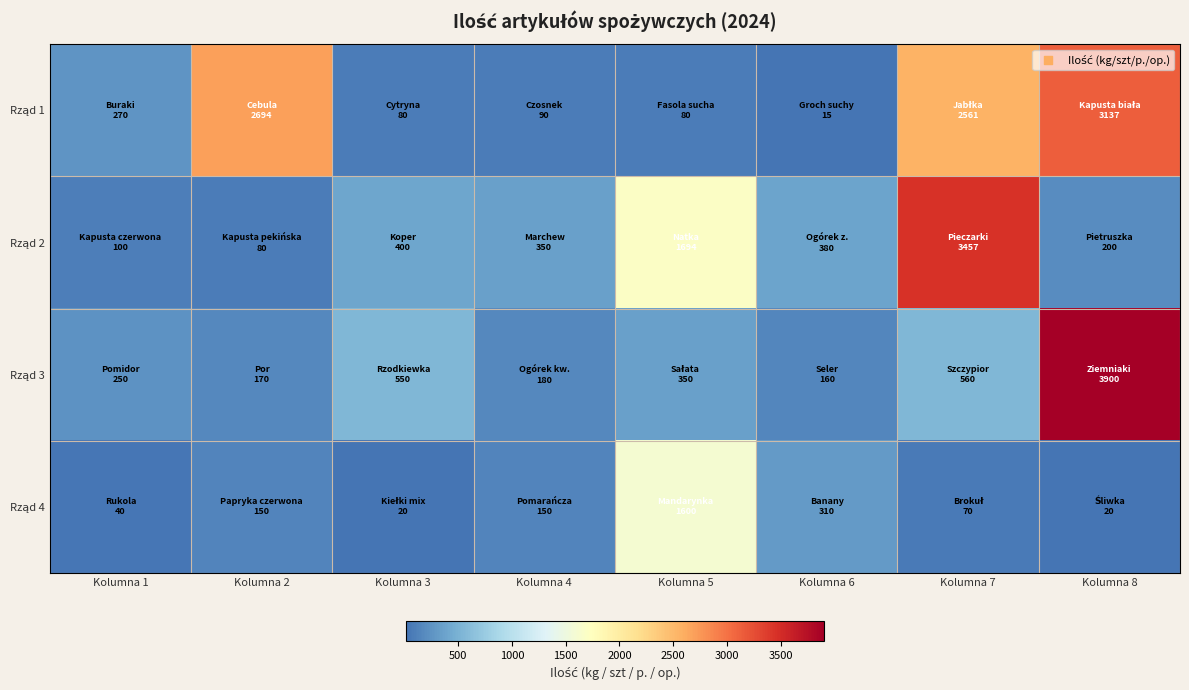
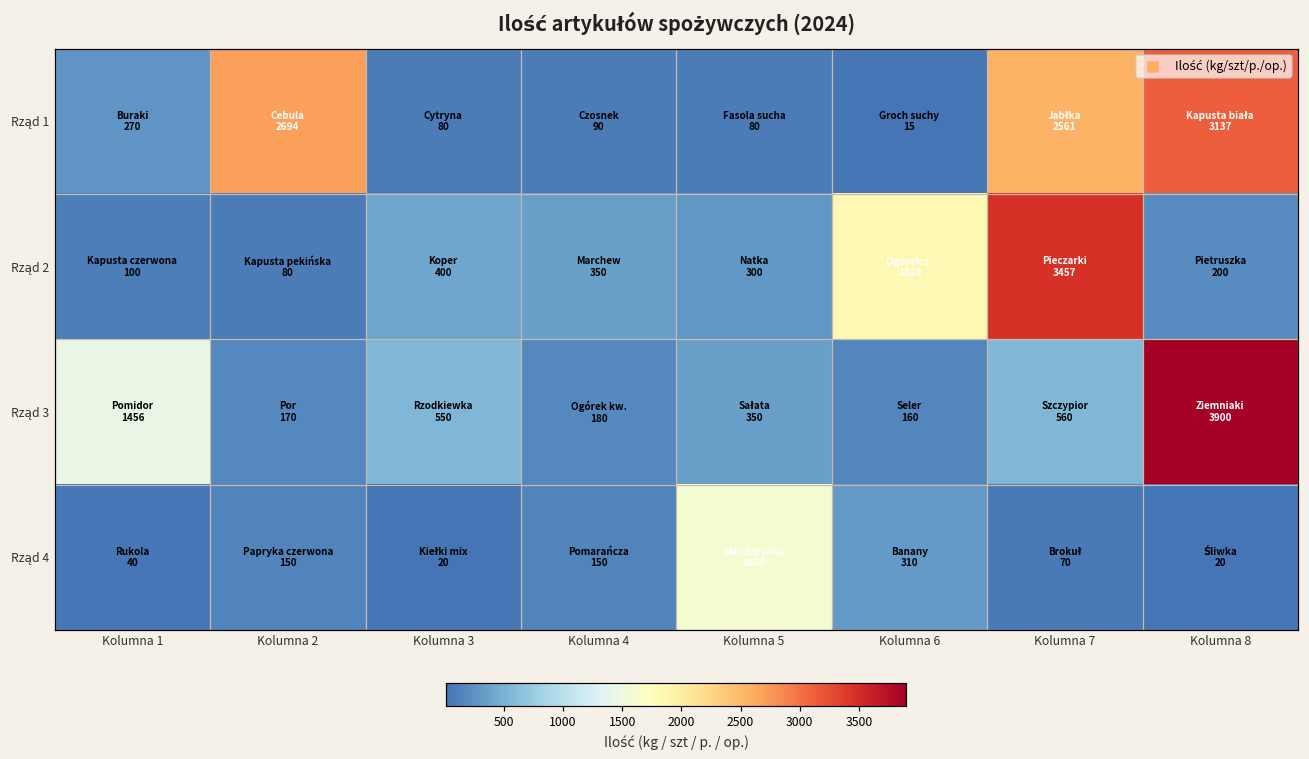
Rząd 2, Kolumna 5: 1694 -> 300
Rząd 2, Kolumna 6: 380 -> 1828
Rząd 3, Kolumna 1: 250 -> 1456
